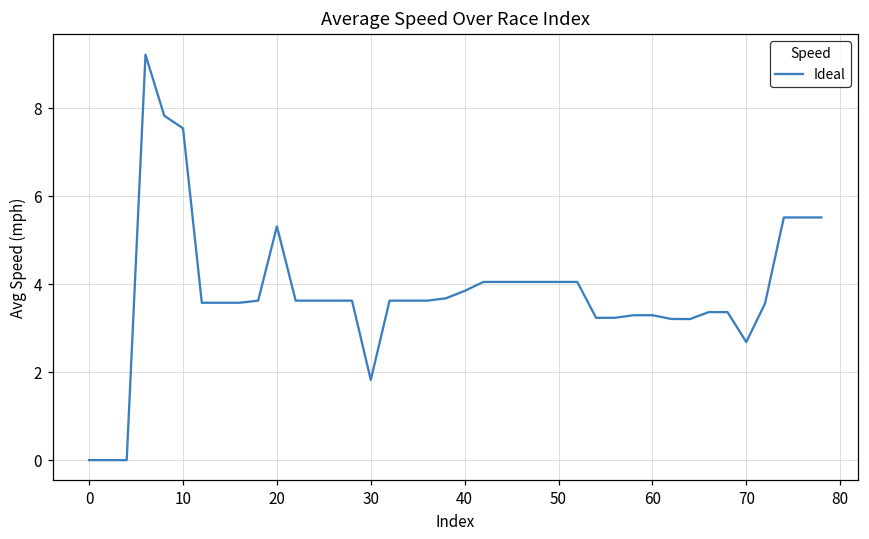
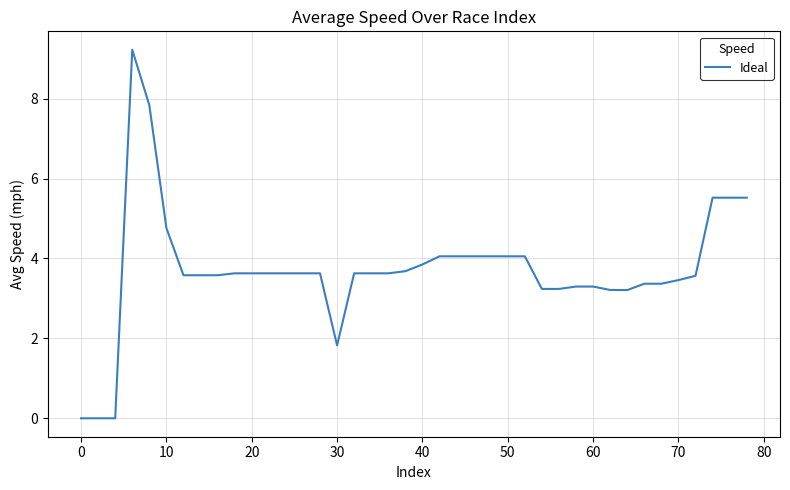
10: 7.5 -> 4.8
20: 5.3 -> 3.6
70: 2.7 -> 3.5
